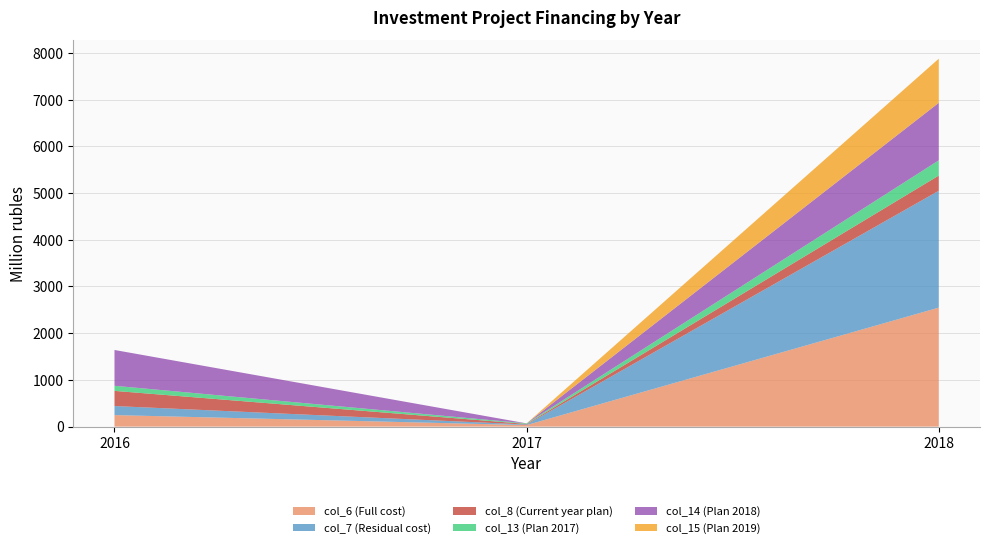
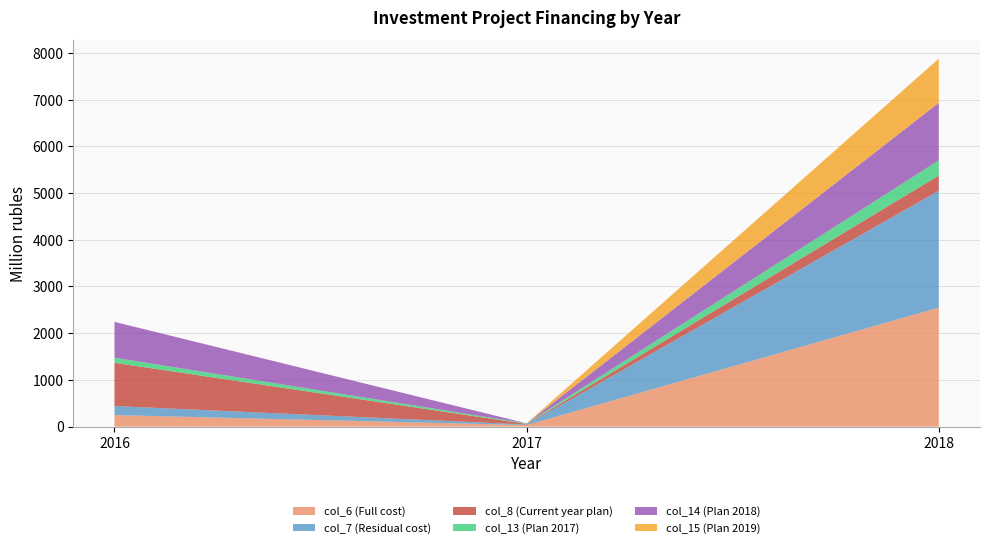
col_8 (Current year plan), 2016: 300 -> 900
